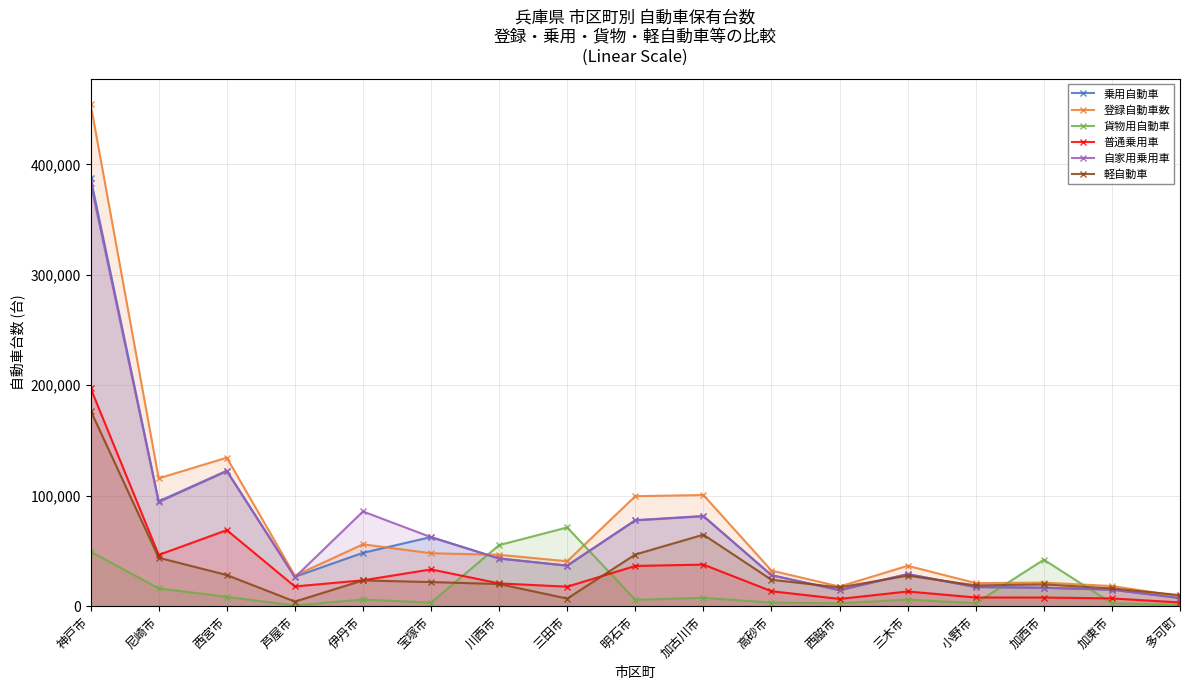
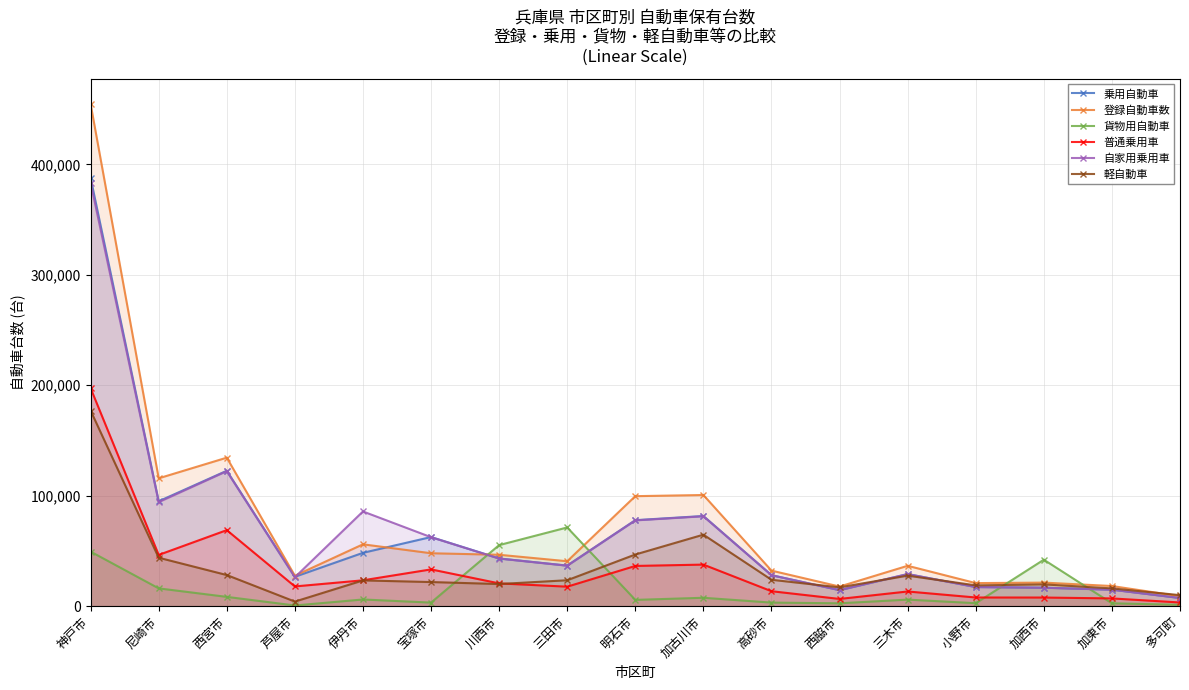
軽自動車, 三田市: 7,000 -> 23,000
